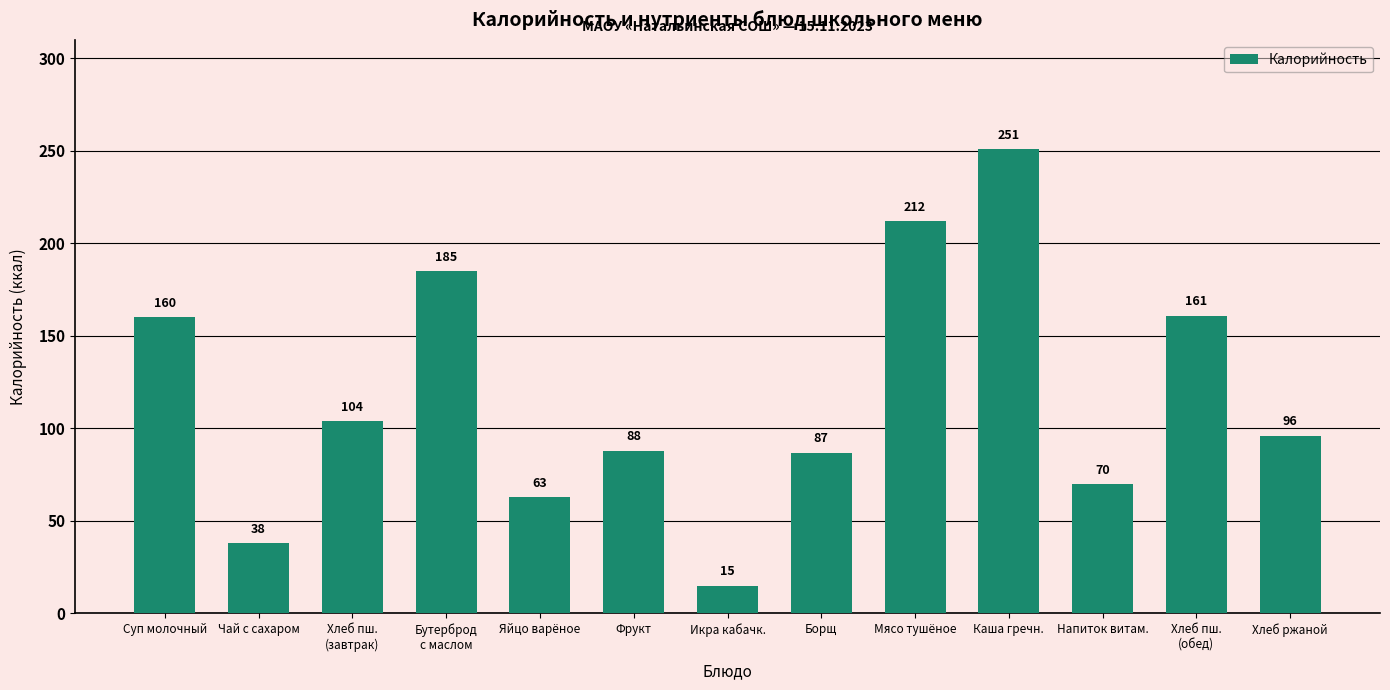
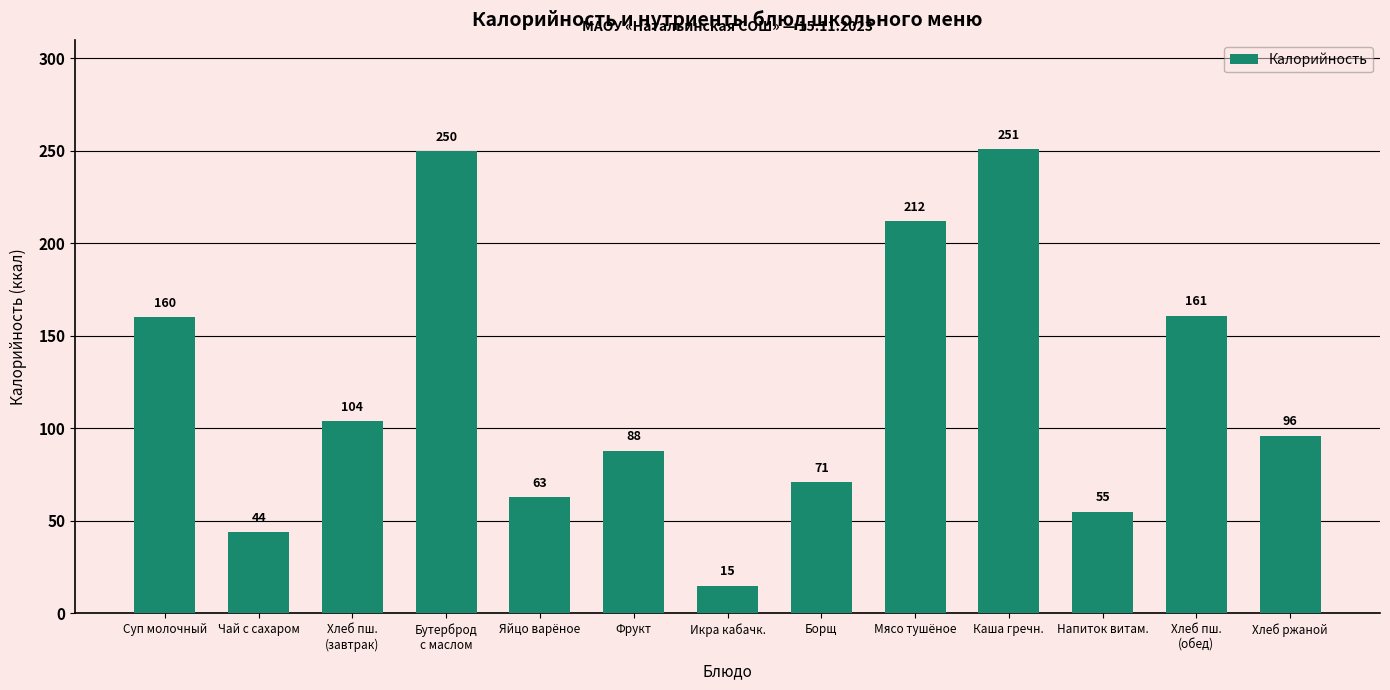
Чай с сахаром: 38 -> 44
Бутерброд с маслом: 185 -> 250
Борщ: 87 -> 71
Напиток витам.: 70 -> 55
